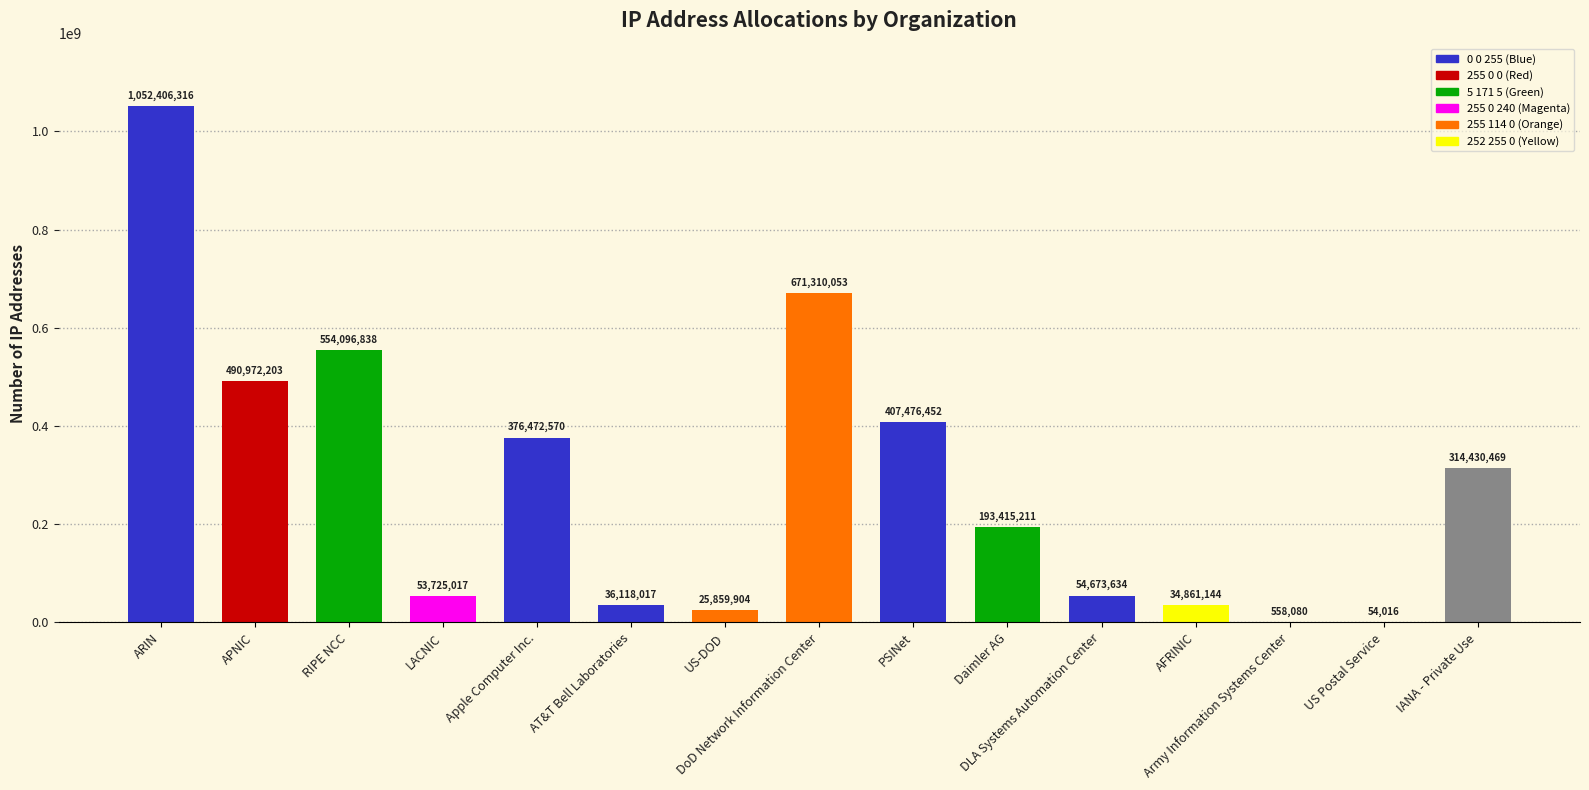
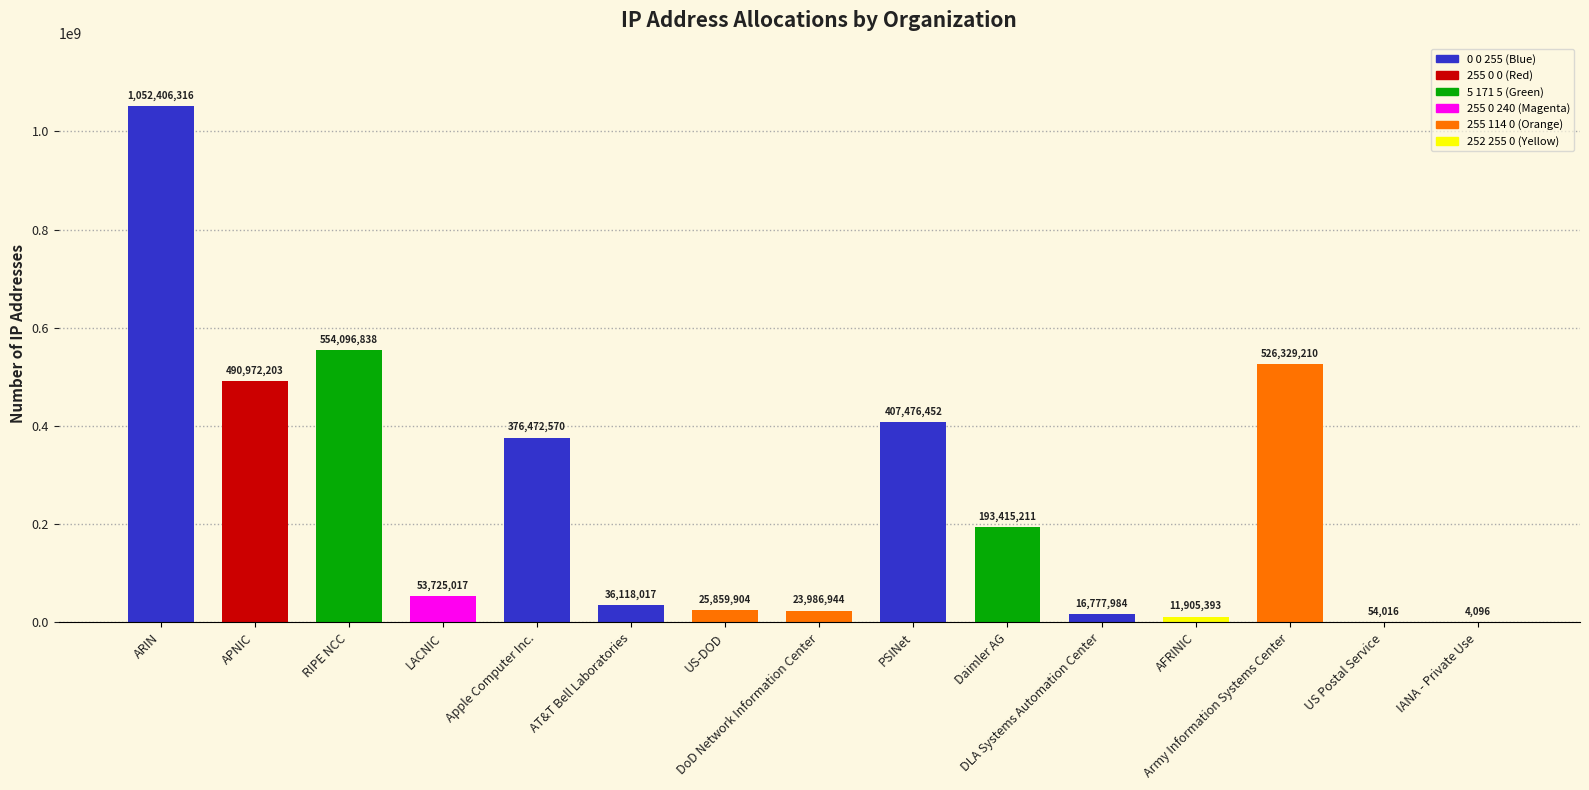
DoD Network Information Center: 671,310,053 -> 23,986,944
DLA Systems Automation Center: 54,673,634 -> 16,777,984
AFRINIC: 34,861,144 -> 11,905,393
Army Information Systems Center: 558,080 -> 526,329,210
IANA - Private Use: 314,430,469 -> 4,096
